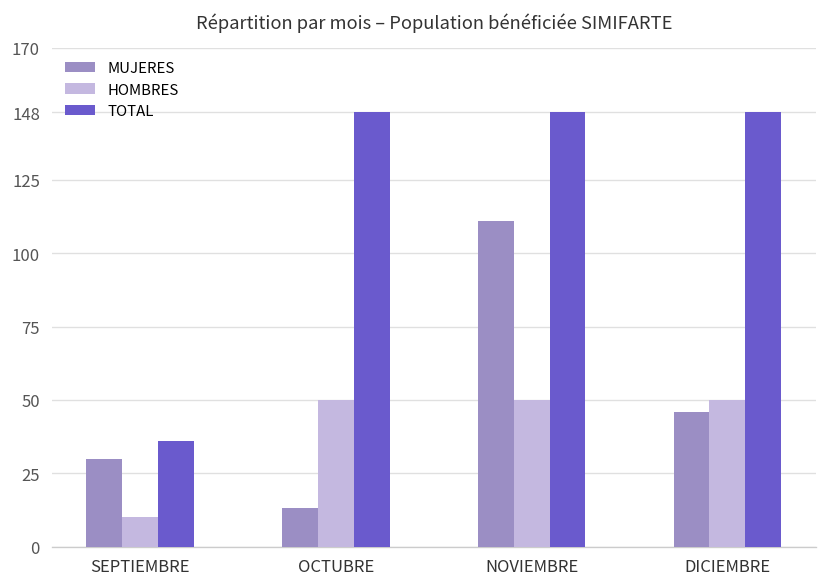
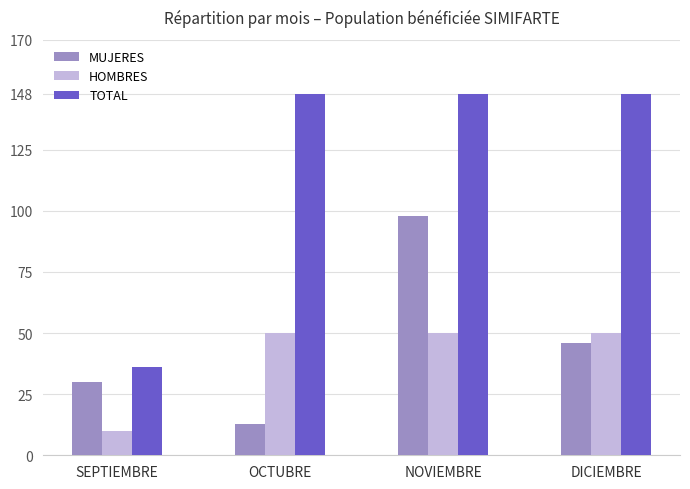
MUJERES, NOVIEMBRE: 111 -> 98
